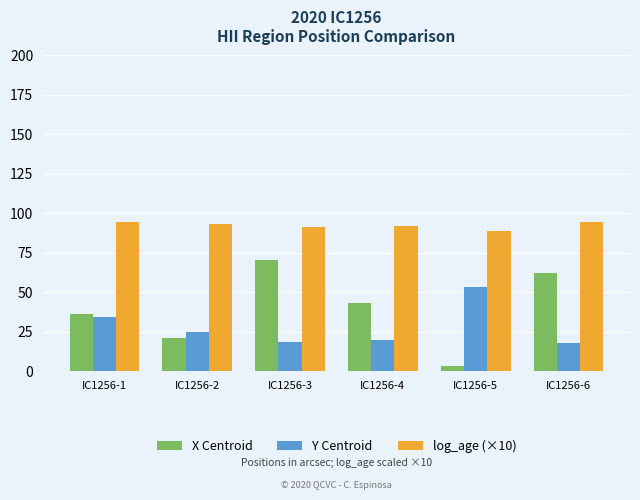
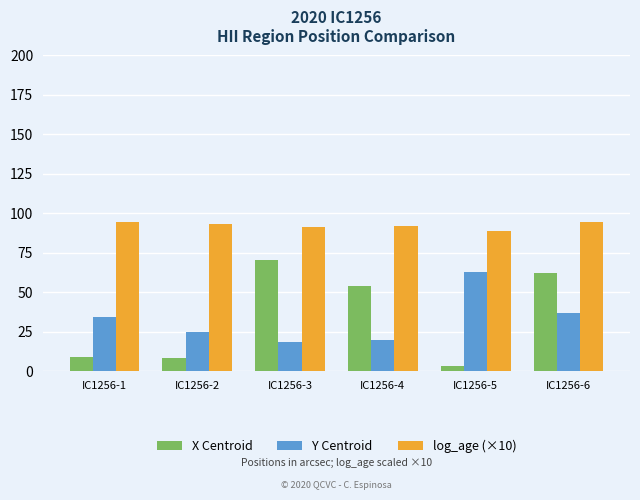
X Centroid, IC1256-1: 36 -> 9
X Centroid, IC1256-2: 21 -> 8
X Centroid, IC1256-4: 43 -> 54
Y Centroid, IC1256-5: 53 -> 63
Y Centroid, IC1256-6: 18 -> 37
